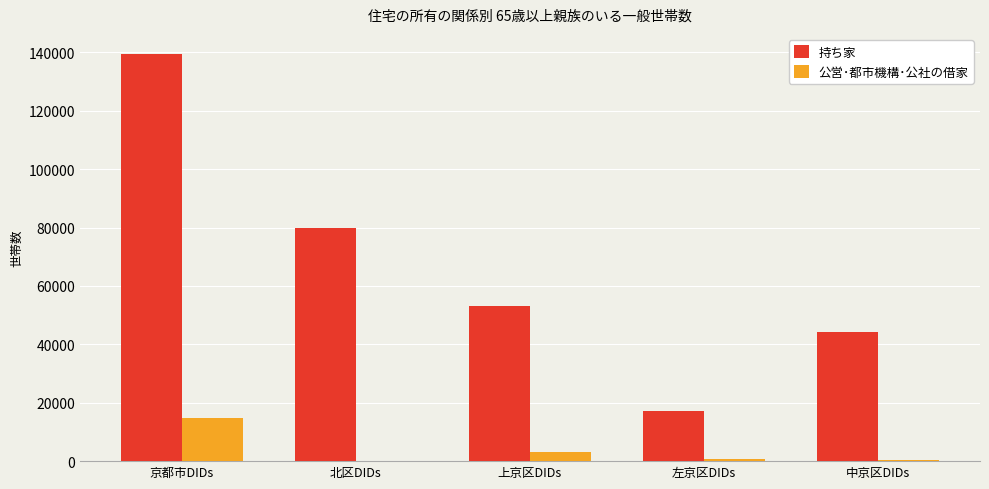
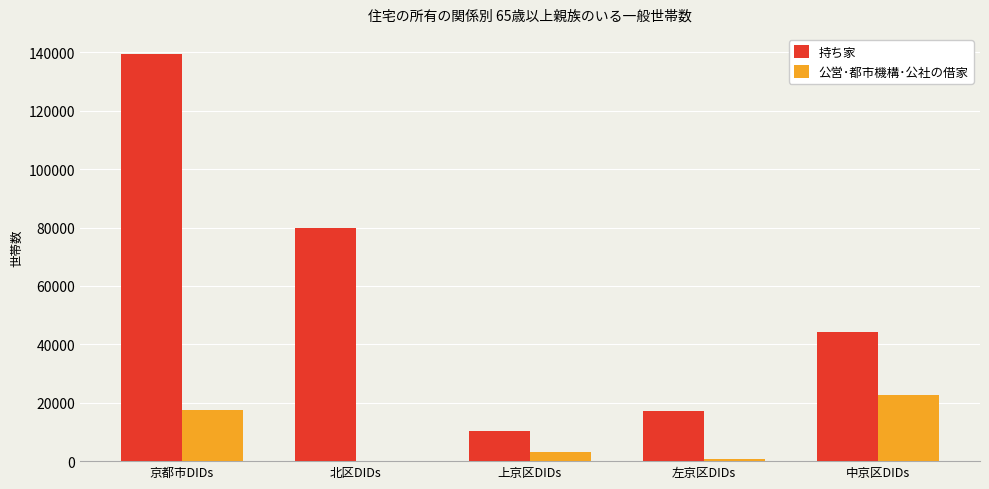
公営･都市機構･公社の借家, 京都市DIDs: 15000 -> 18000
持ち家, 上京区DIDs: 53000 -> 10000
公営･都市機構･公社の借家, 中京区DIDs: 1000 -> 23000
